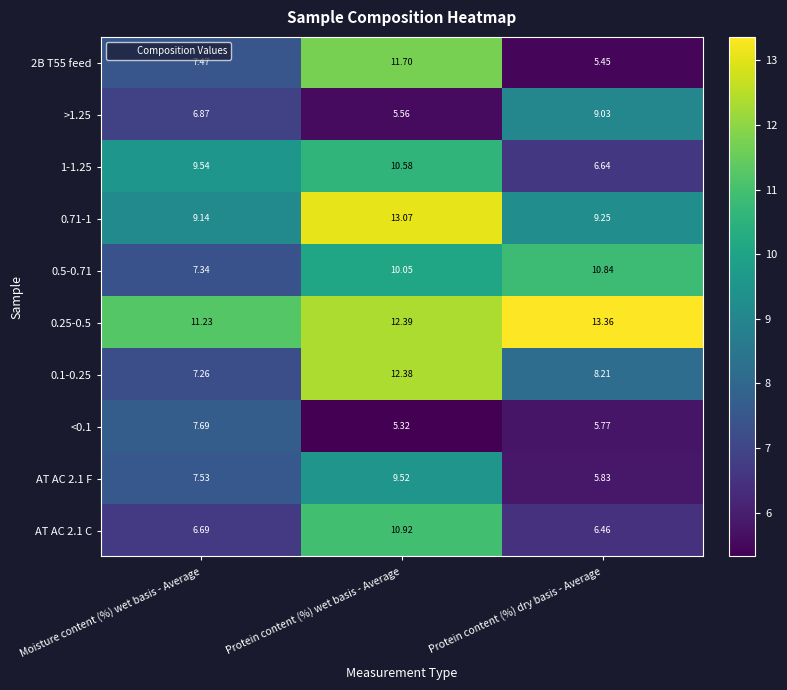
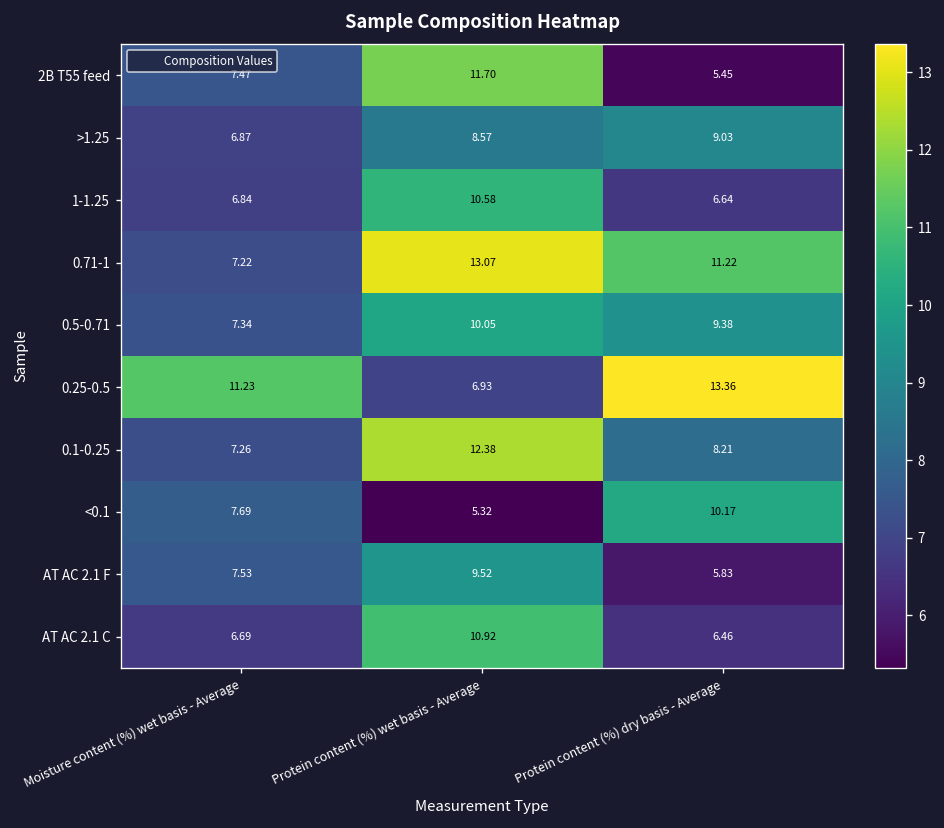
>1.25, Protein content (%) wet basis - Average: 5.56 -> 8.57
1-1.25, Moisture content (%) wet basis - Average: 9.54 -> 6.84
0.71-1, Moisture content (%) wet basis - Average: 9.14 -> 7.22
0.71-1, Protein content (%) dry basis - Average: 9.25 -> 11.22
0.5-0.71, Protein content (%) dry basis - Average: 10.84 -> 9.38
0.25-0.5, Protein content (%) wet basis - Average: 12.39 -> 6.93
<0.1, Protein content (%) dry basis - Average: 5.77 -> 10.17
